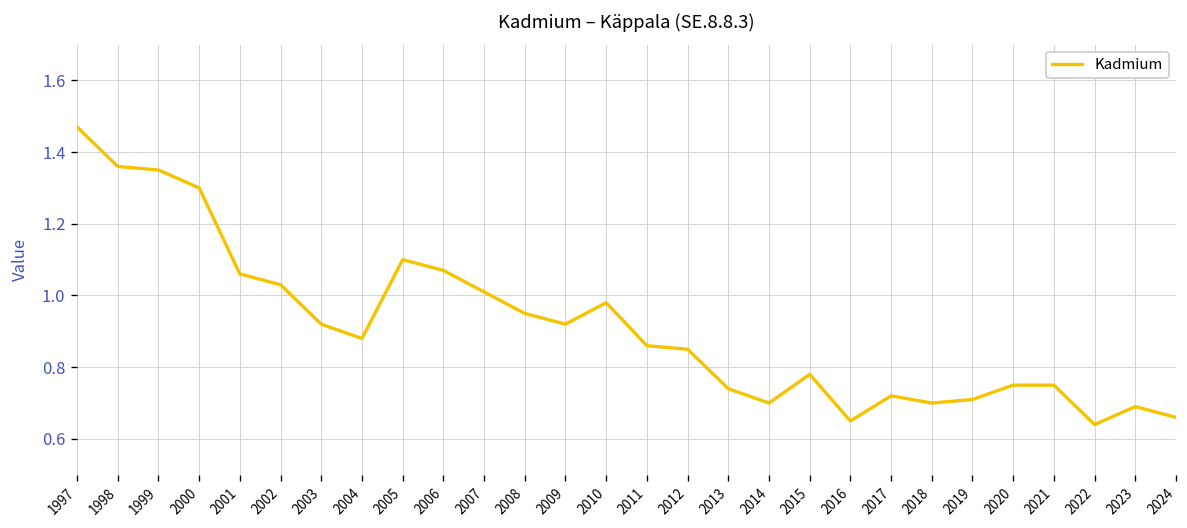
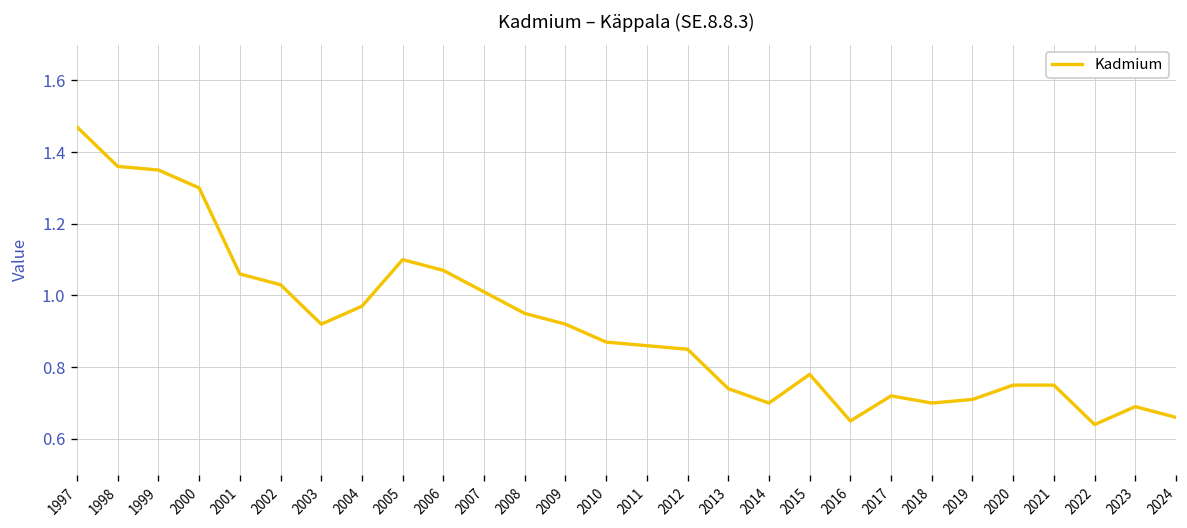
2004: 0.88 -> 0.97
2010: 0.98 -> 0.87
